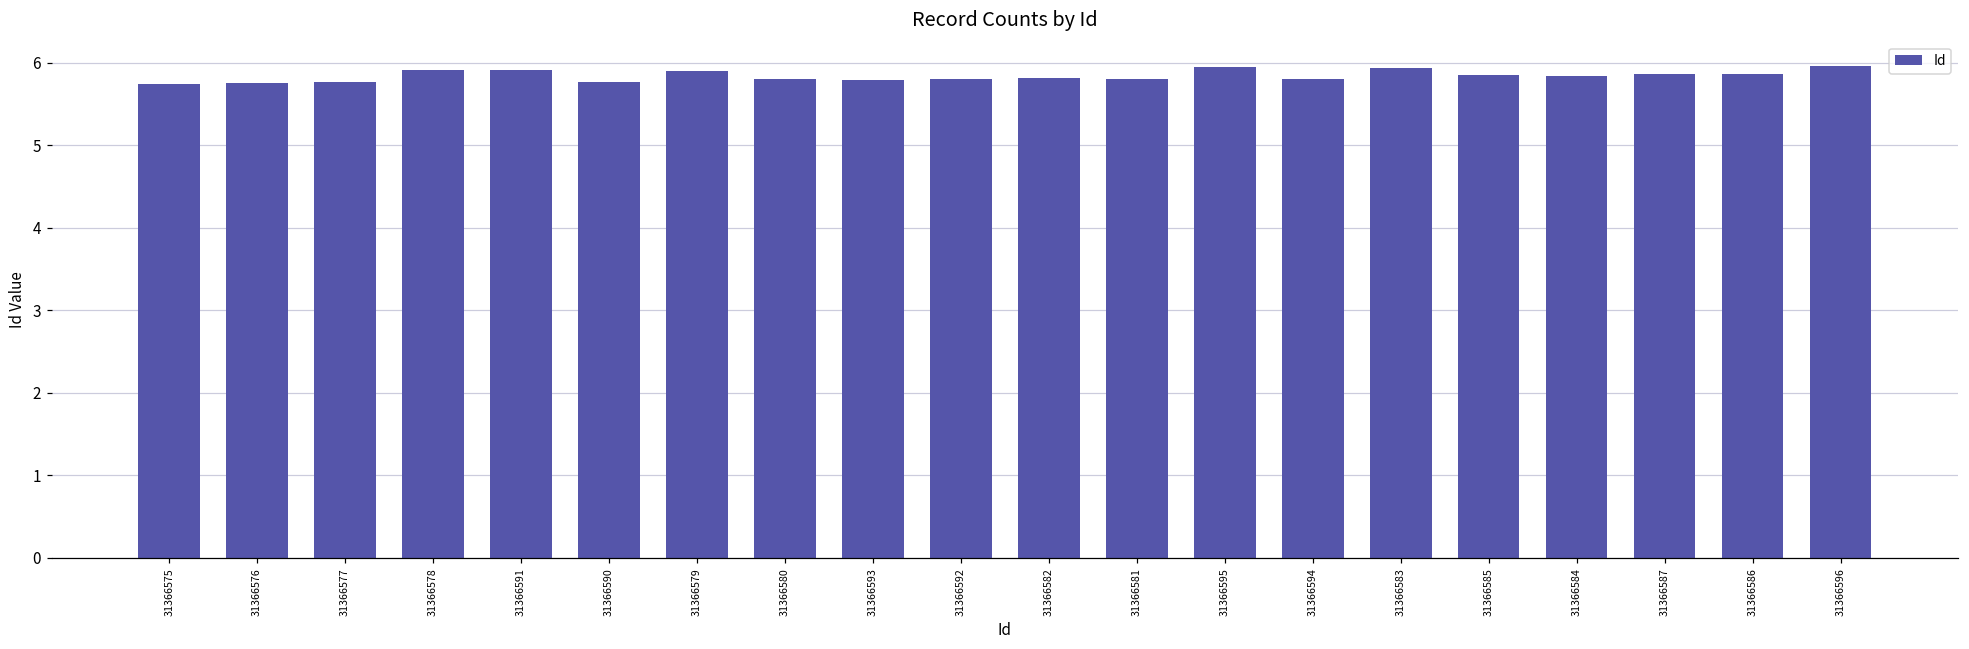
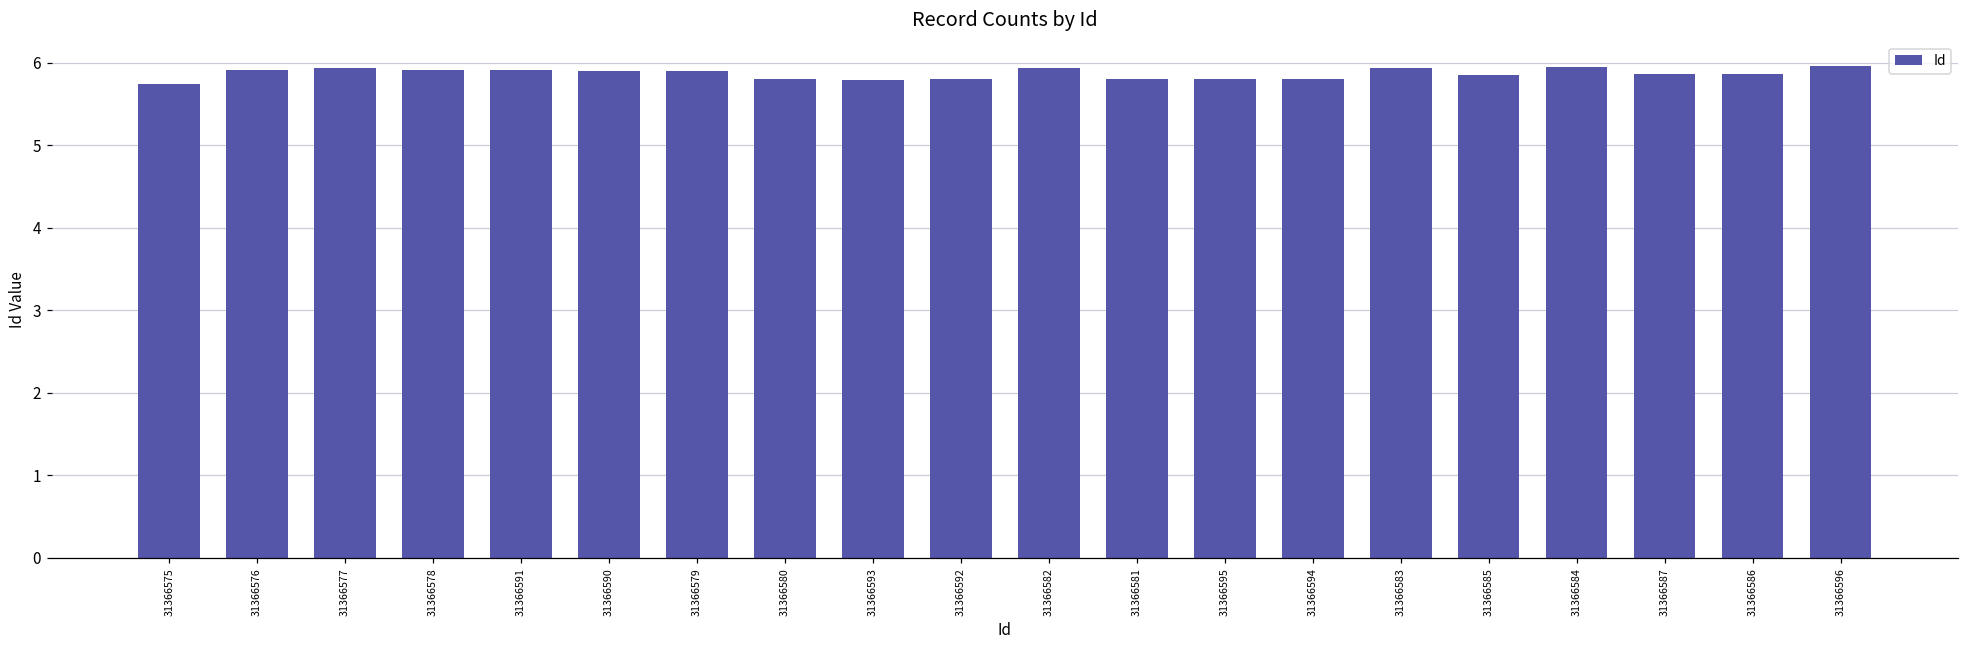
31366576: 5.8 -> 5.9
31366577: 5.8 -> 5.9
31366590: 5.8 -> 5.9
31366582: 5.8 -> 5.9
31366595: 6.0 -> 5.8
31366584: 5.8 -> 6.0
